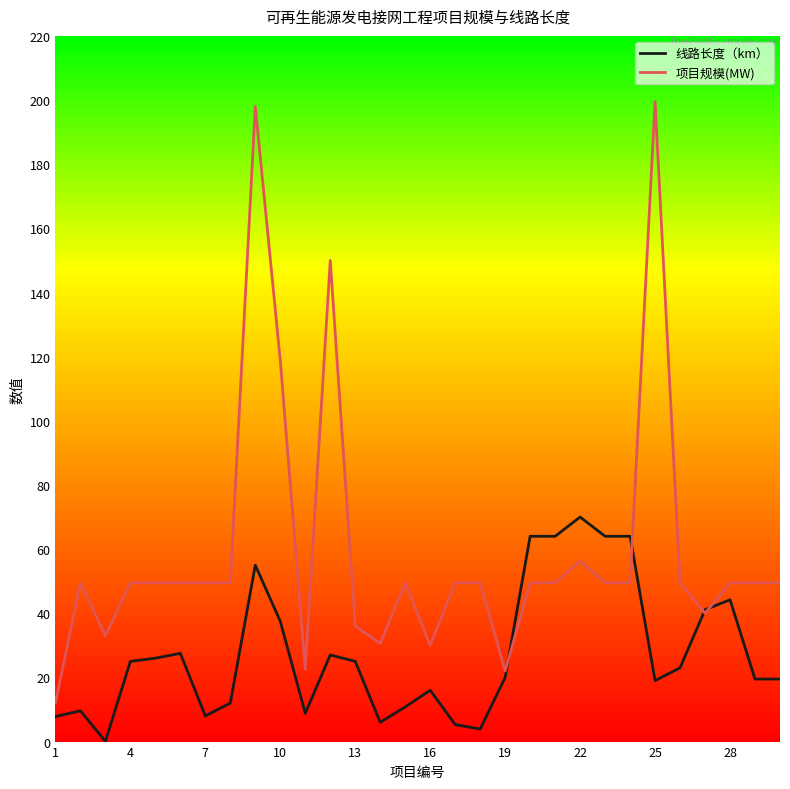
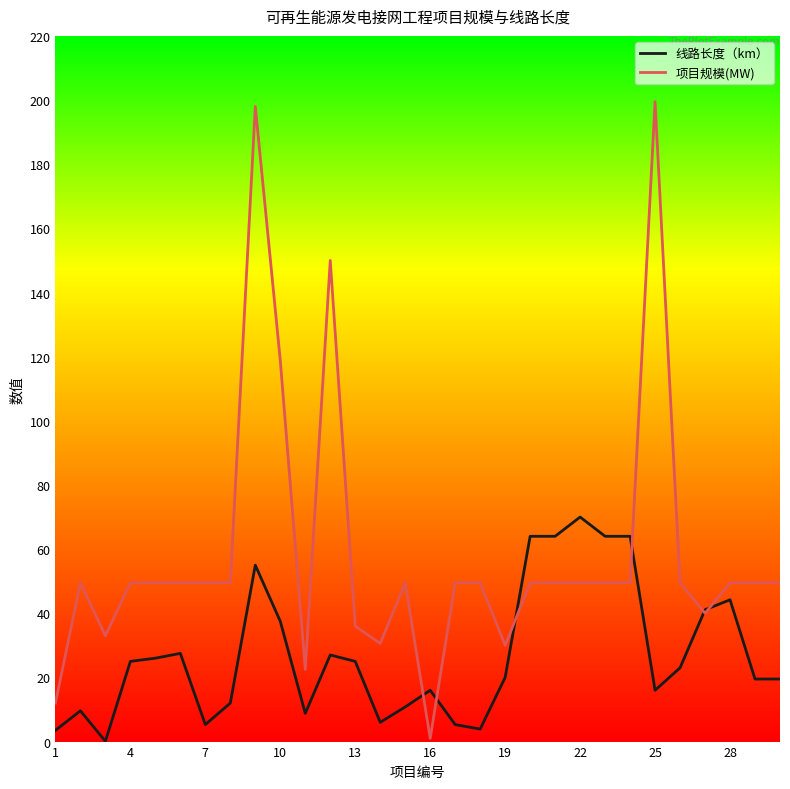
线路长度（km）, 1: 8 -> 4
线路长度（km）, 7: 8 -> 5
项目规模(MW), 16: 30 -> 1
项目规模(MW), 19: 22 -> 30
项目规模(MW), 22: 56 -> 50
线路长度（km）, 25: 19 -> 16
